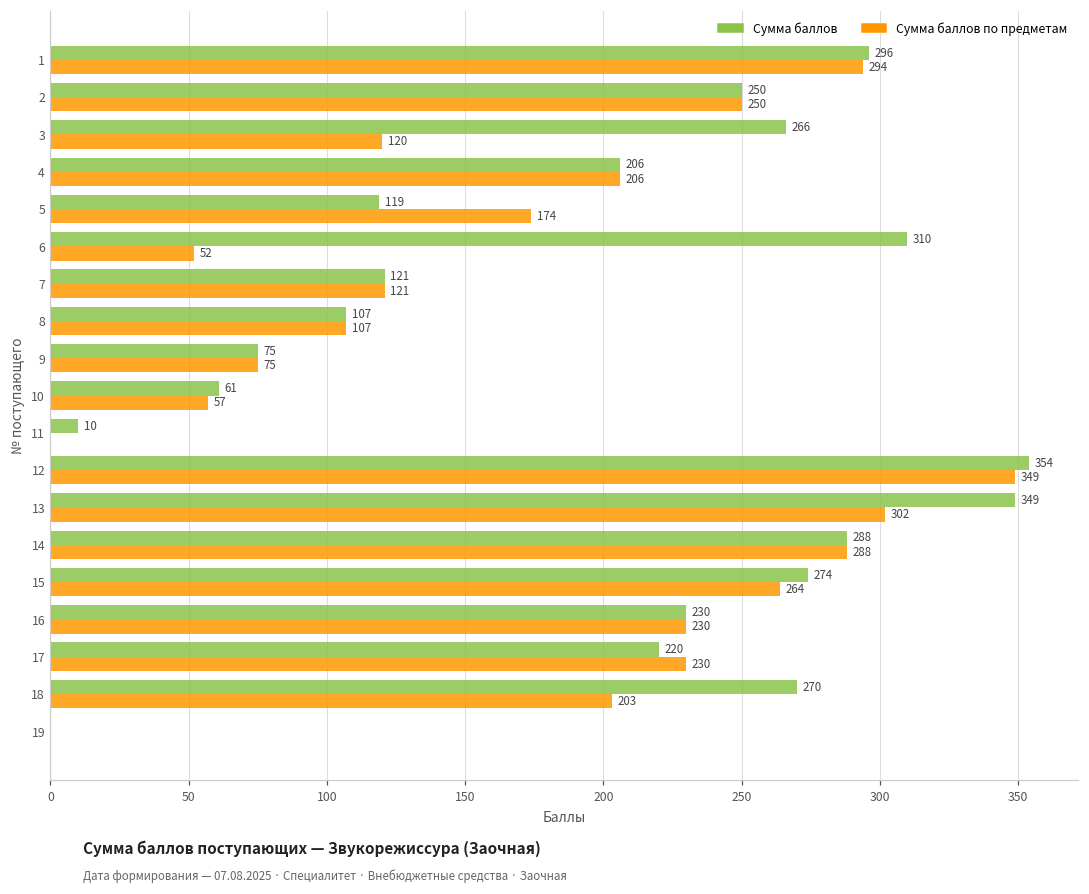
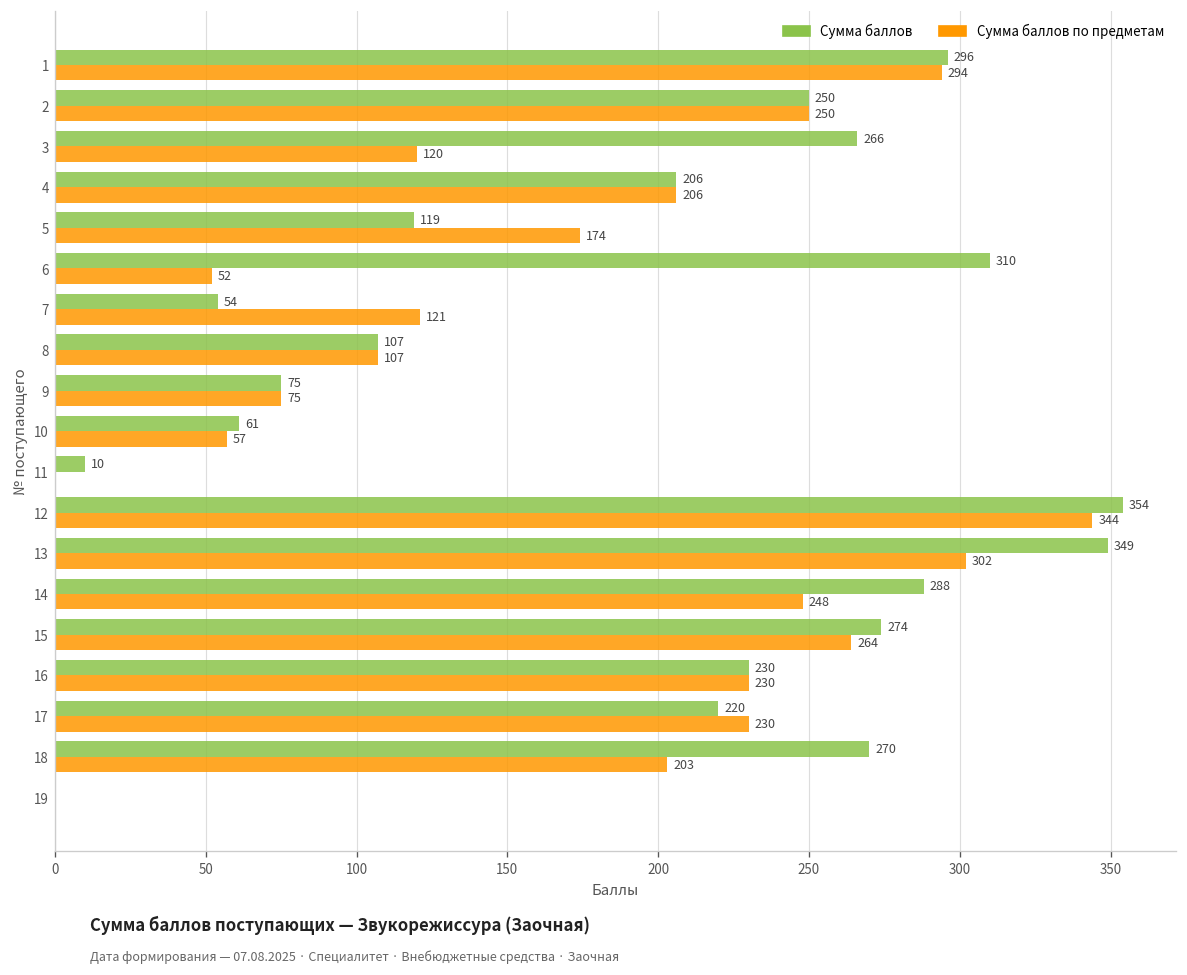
Сумма баллов, 7: 121 -> 54
Сумма баллов по предметам, 12: 349 -> 344
Сумма баллов по предметам, 14: 288 -> 248
